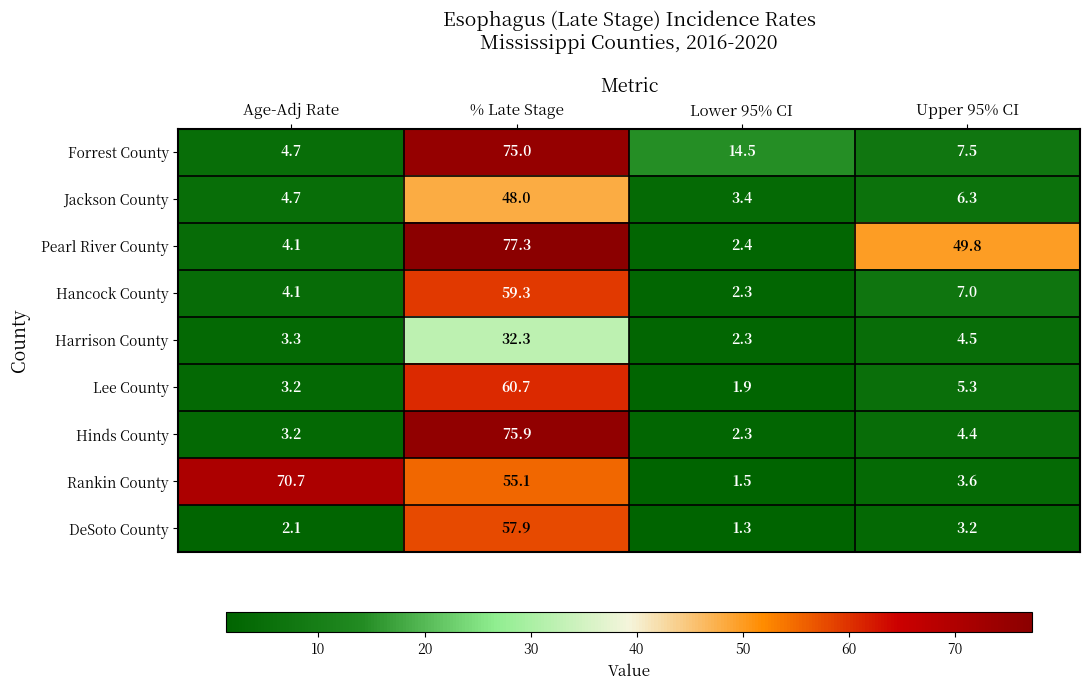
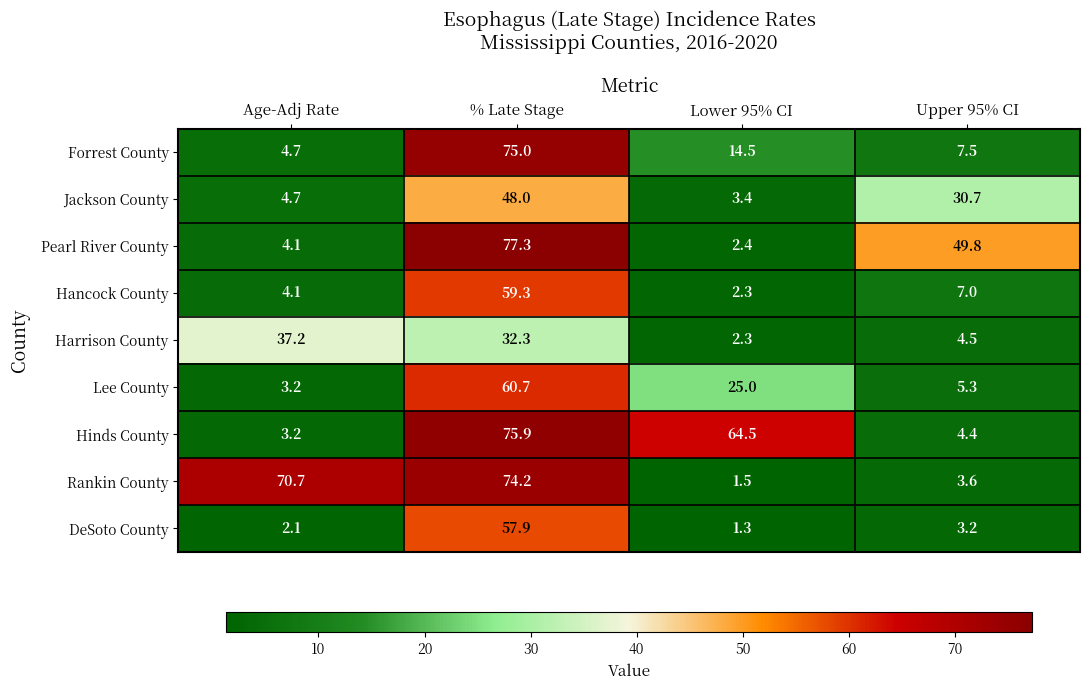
Jackson County, Upper 95% CI: 6.3 -> 30.7
Harrison County, Age-Adj Rate: 3.3 -> 37.2
Lee County, Lower 95% CI: 1.9 -> 25.0
Hinds County, Lower 95% CI: 2.3 -> 64.5
Rankin County, % Late Stage: 55.1 -> 74.2
